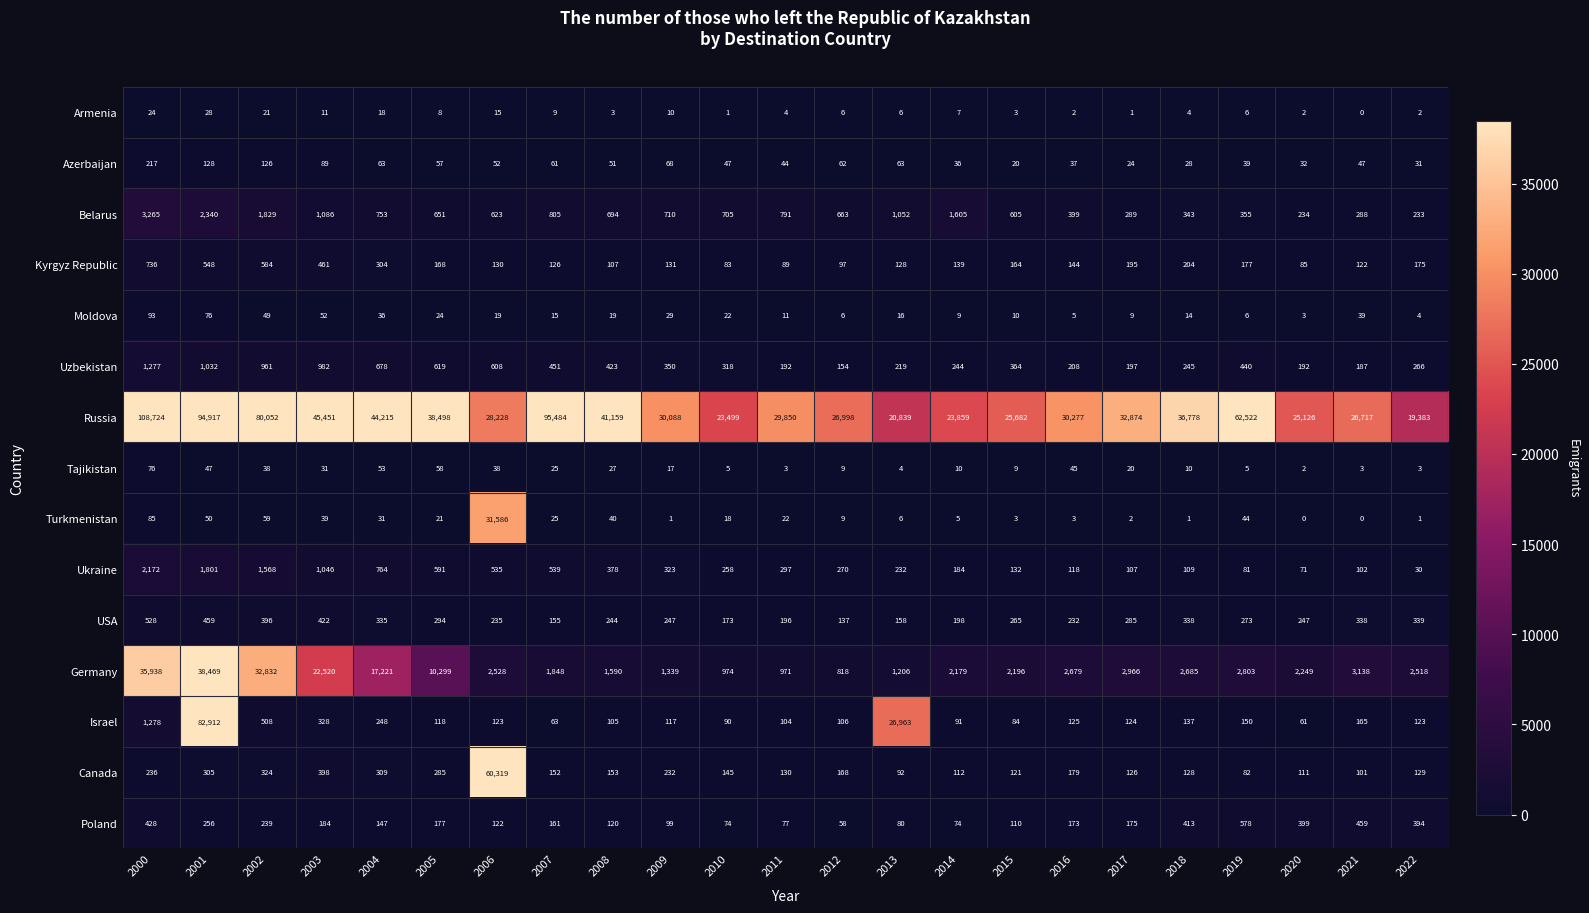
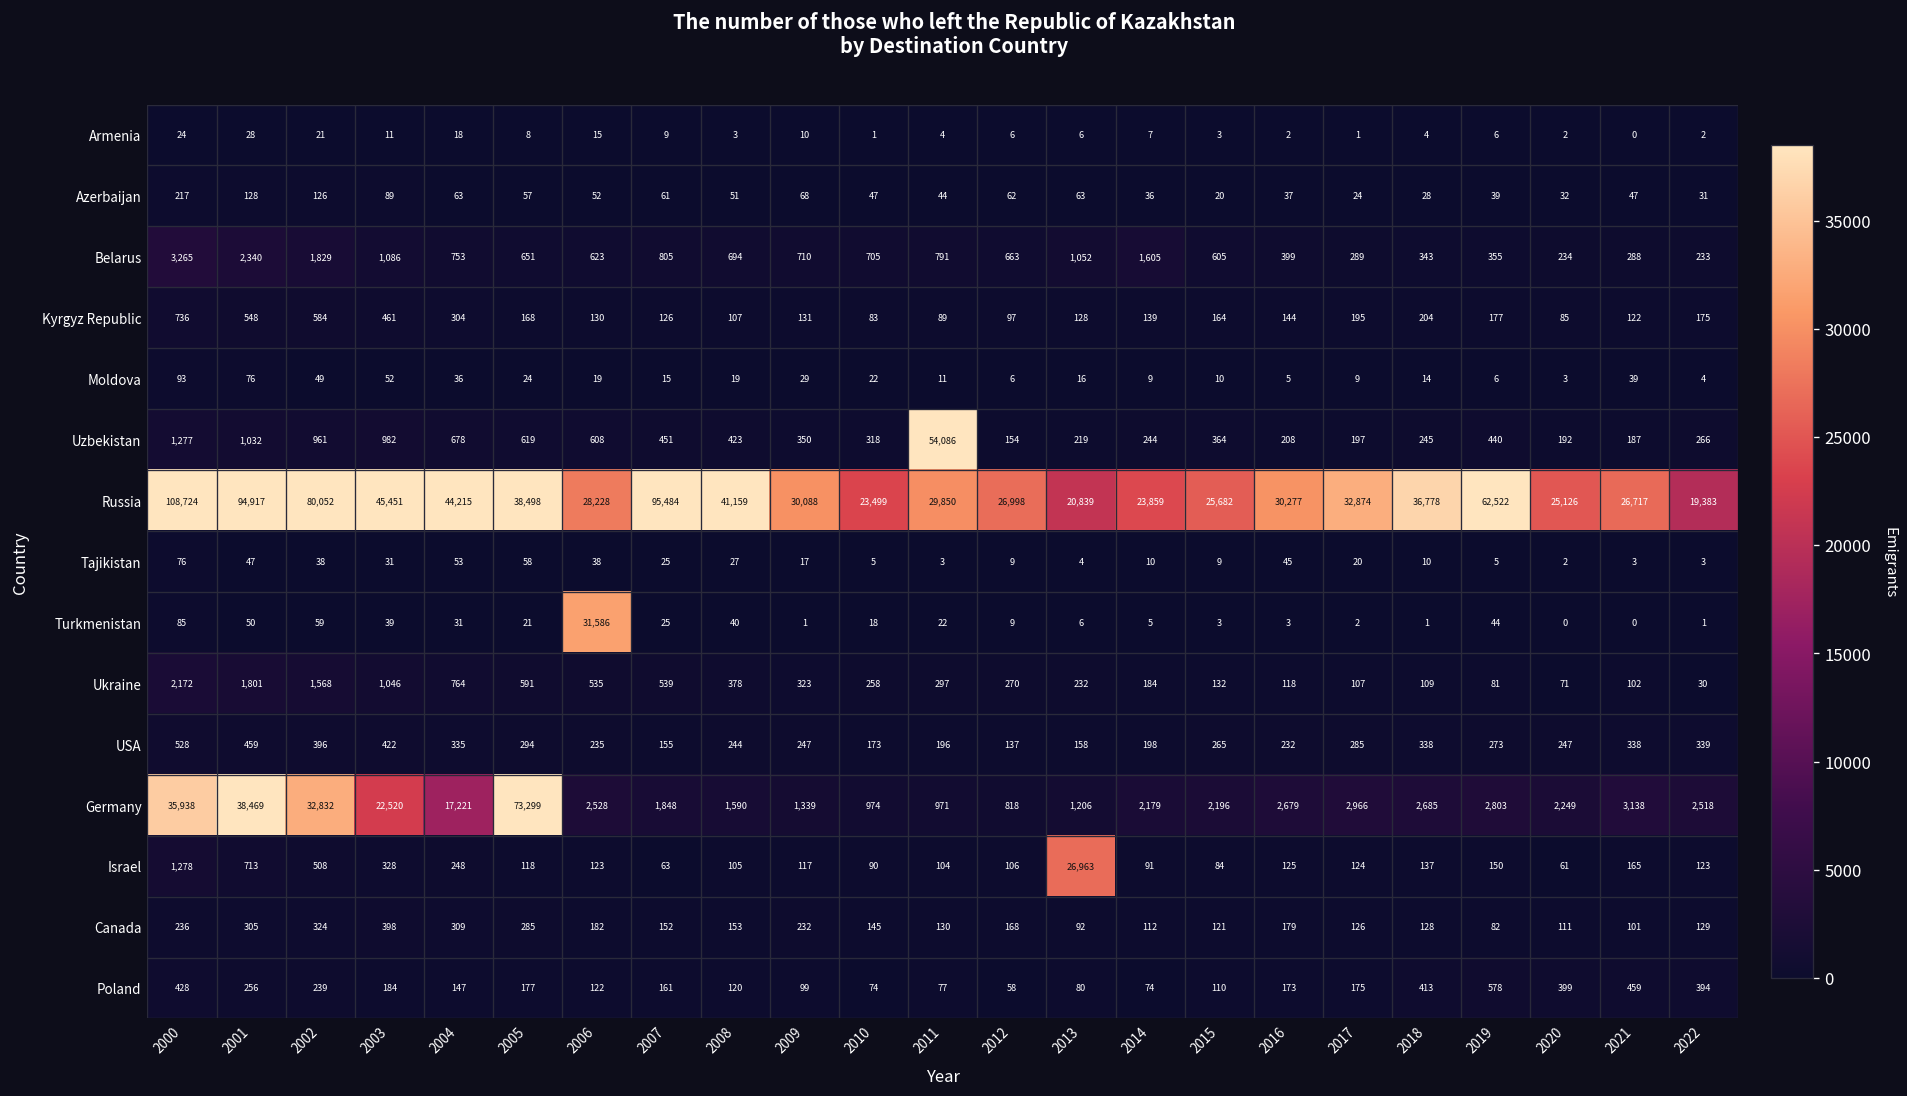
Uzbekistan, 2011: 192 -> 54,086
Germany, 2005: 10,299 -> 73,299
Israel, 2001: 82,912 -> 713
Canada, 2006: 60,319 -> 182
